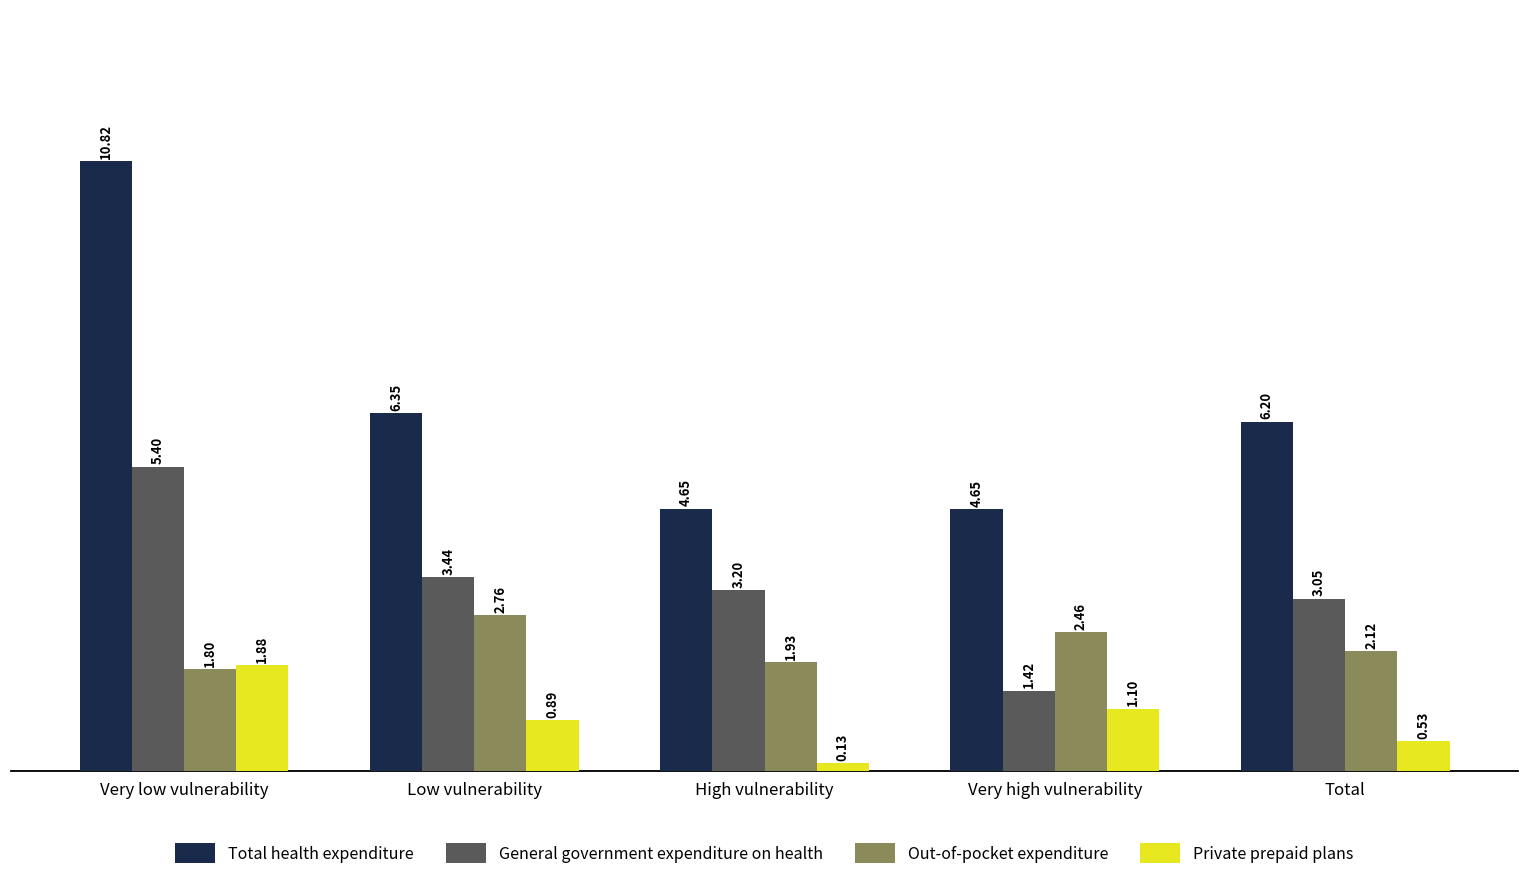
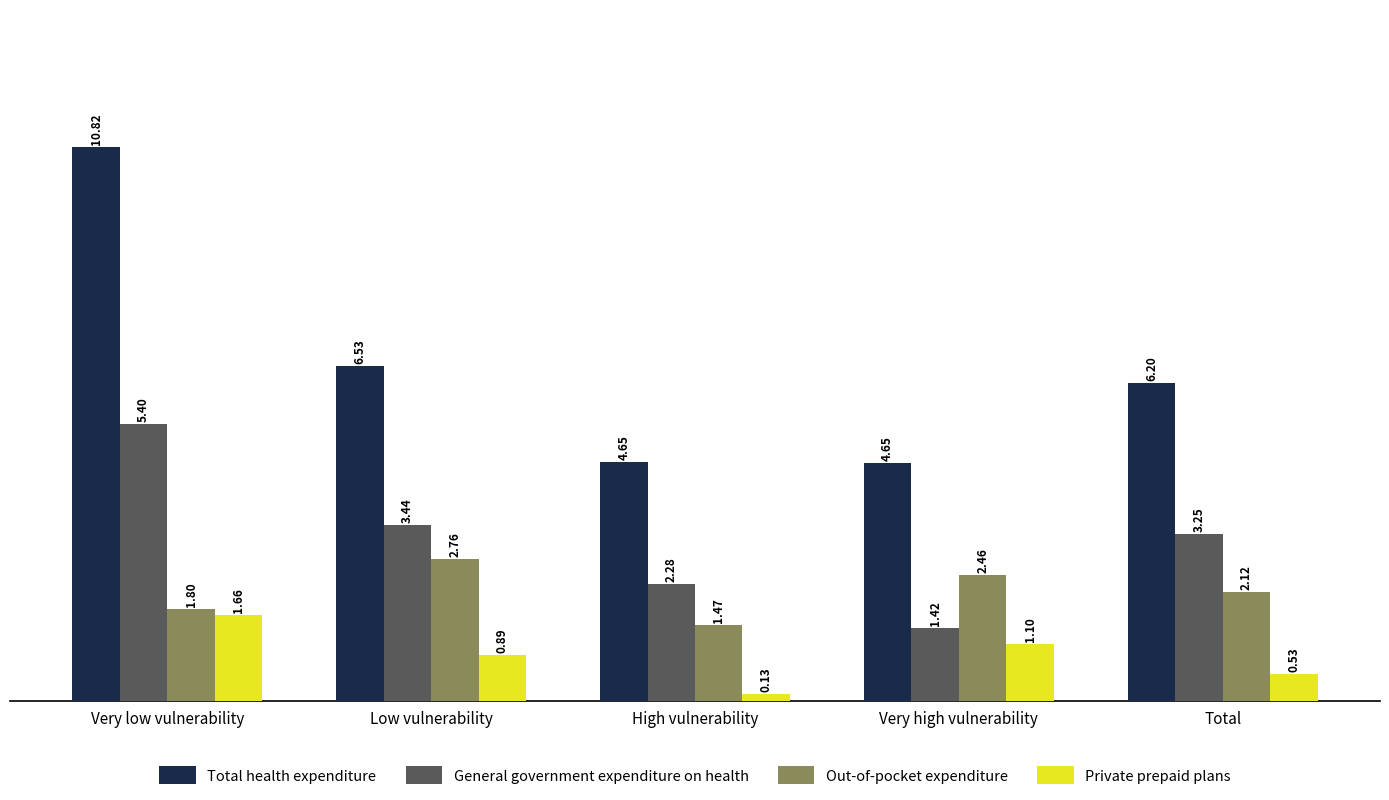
Private prepaid plans, Very low vulnerability: 1.88 -> 1.66
Total health expenditure, Low vulnerability: 6.35 -> 6.53
General government expenditure on health, High vulnerability: 3.20 -> 2.28
Out-of-pocket expenditure, High vulnerability: 1.93 -> 1.47
General government expenditure on health, Total: 3.05 -> 3.25
